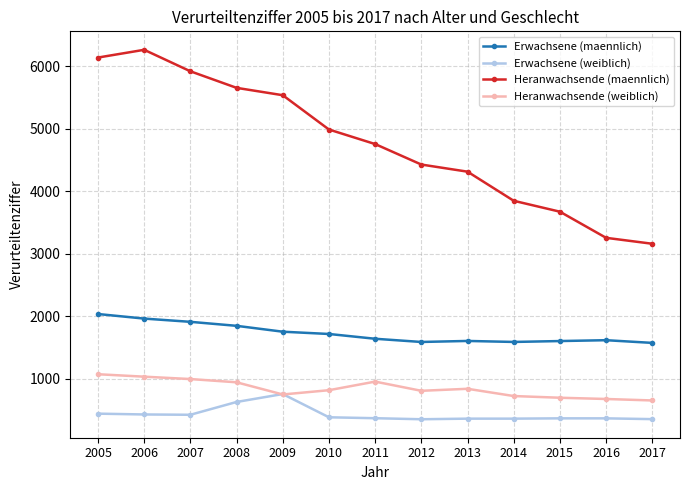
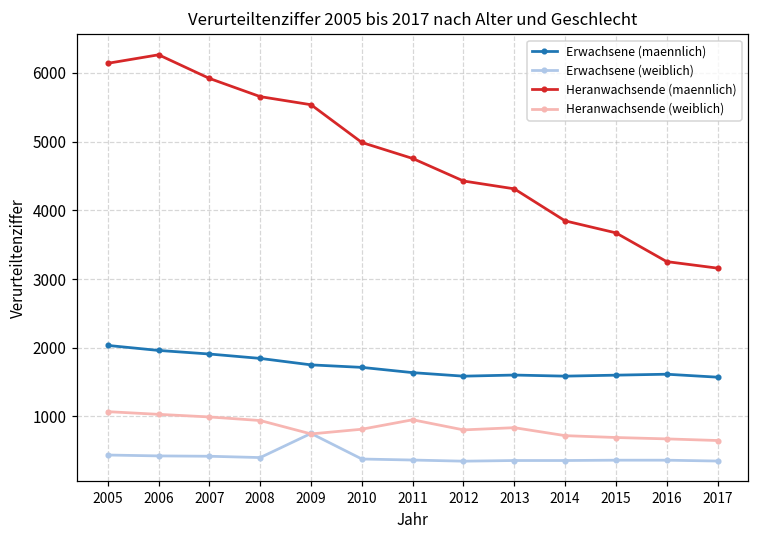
Erwachsene (weiblich), 2008: 600 -> 400
